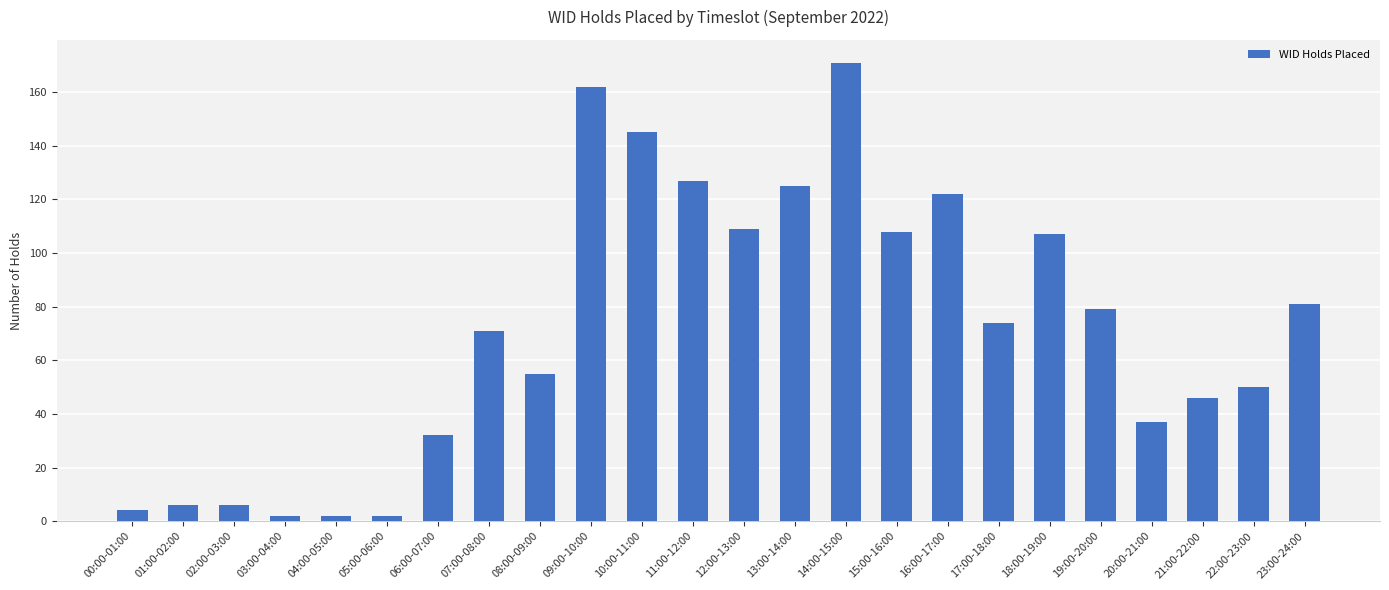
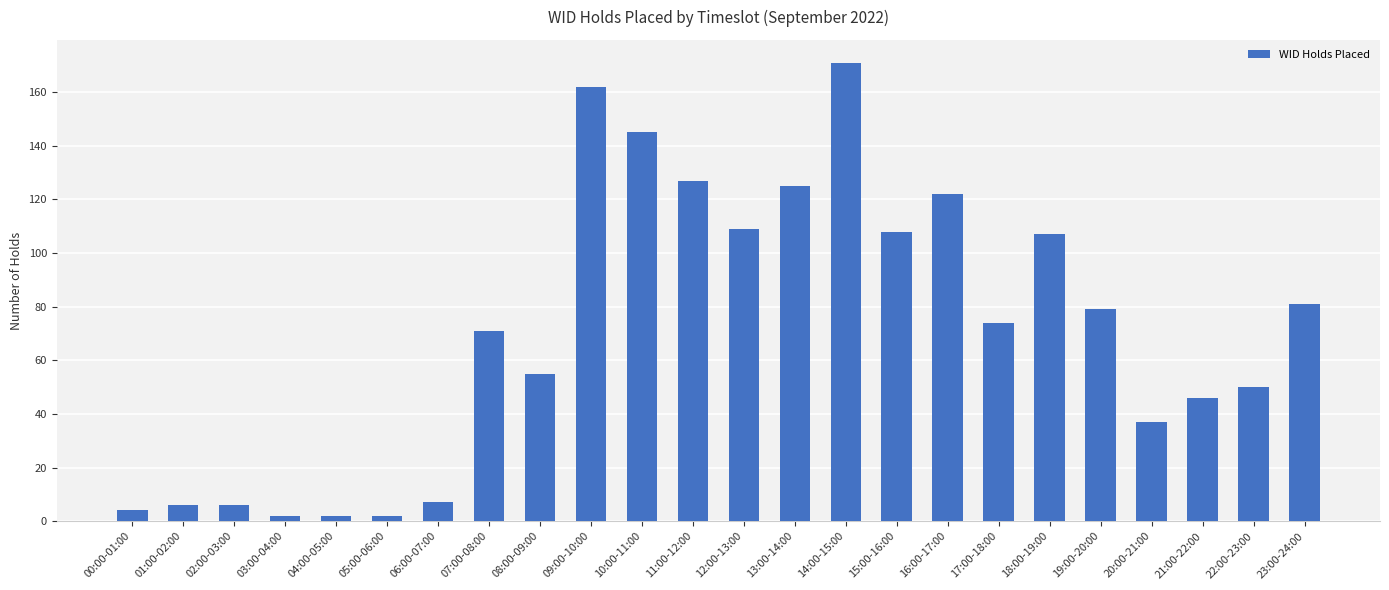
06:00-07:00: 32 -> 7
